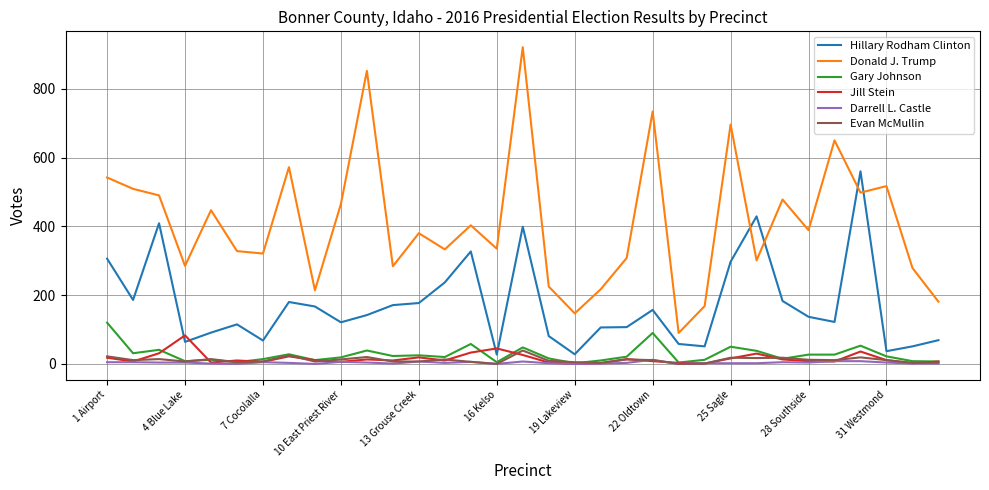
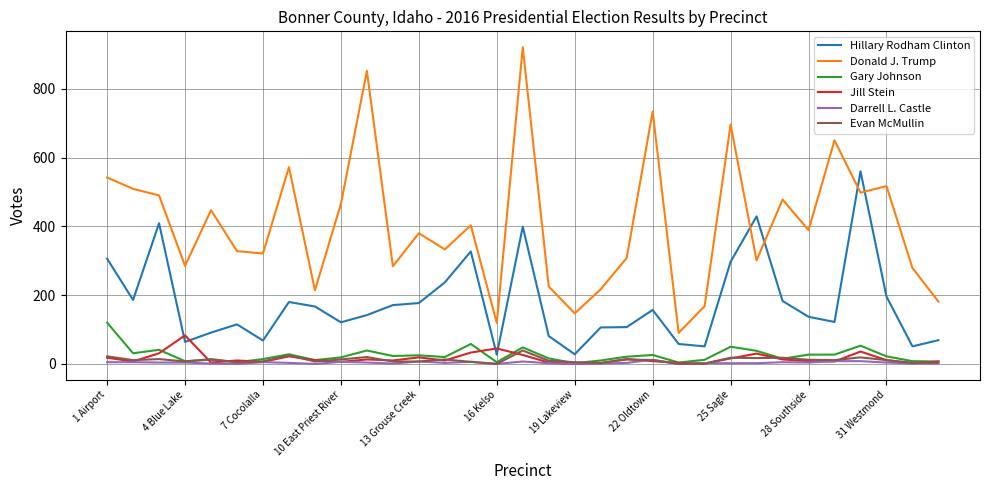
Donald J. Trump, 16 Kelso: 340 -> 120
Gary Johnson, 22 Oldtown: 90 -> 30
Hillary Rodham Clinton, 31 Westmond: 40 -> 200
